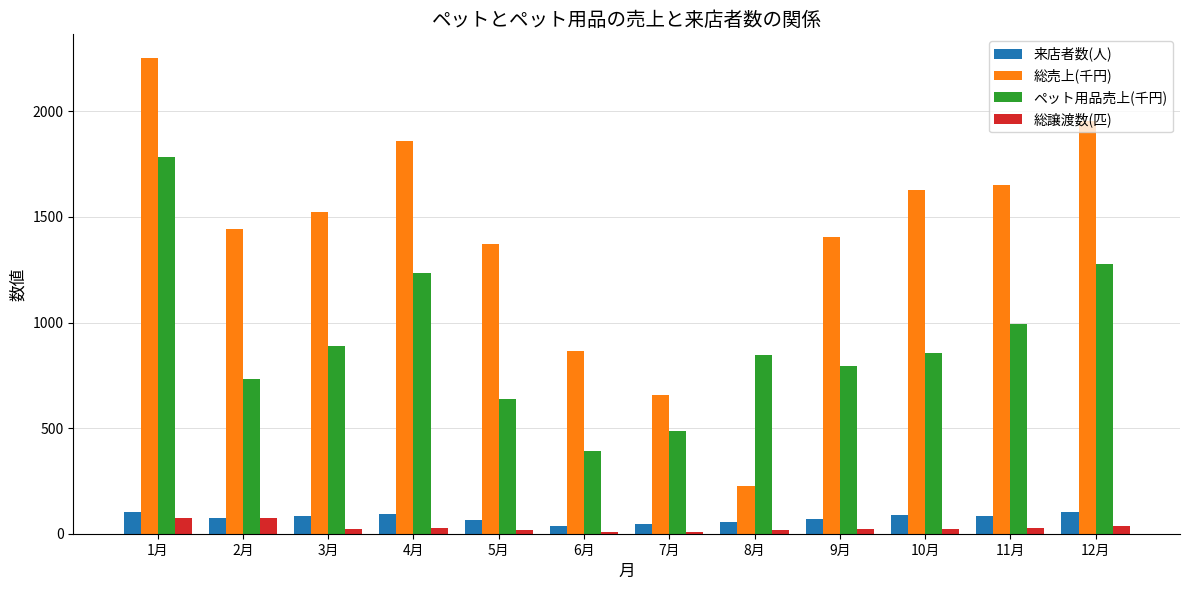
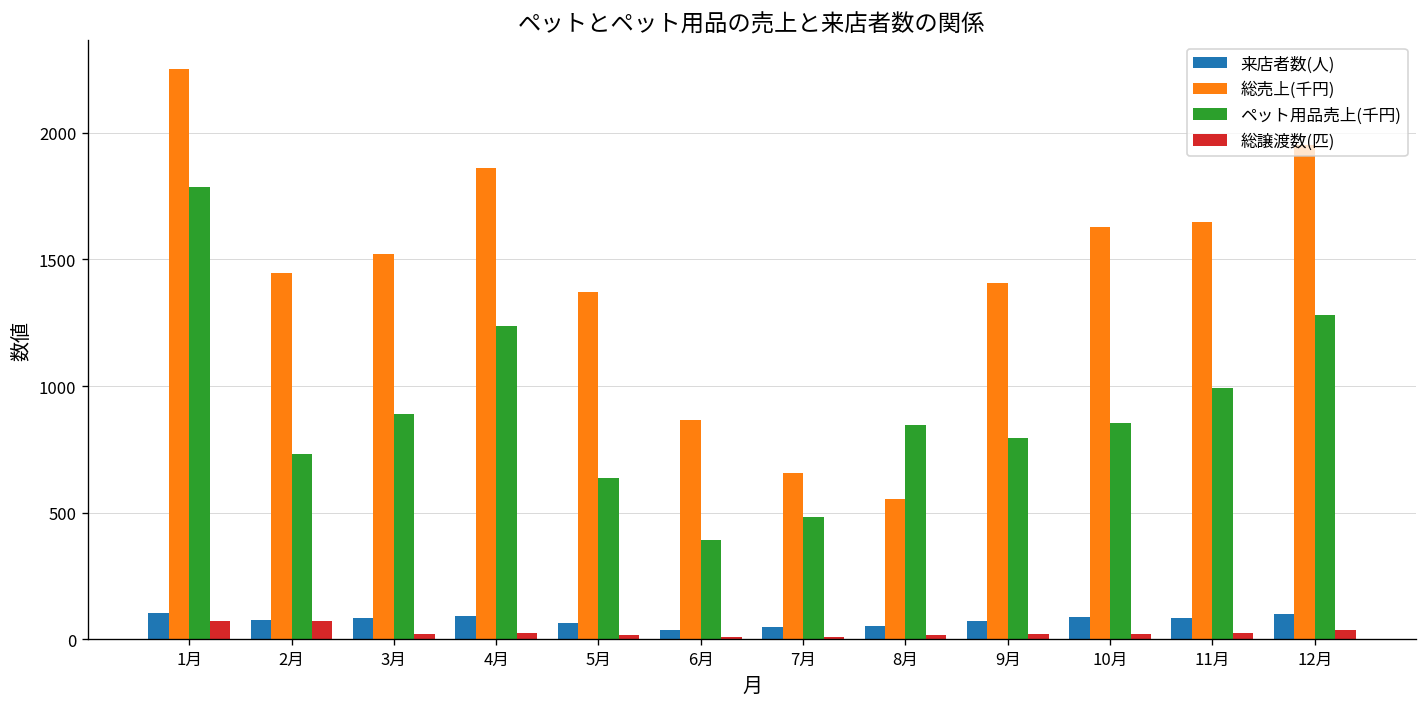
総売上(千円), 8月: 230 -> 560
